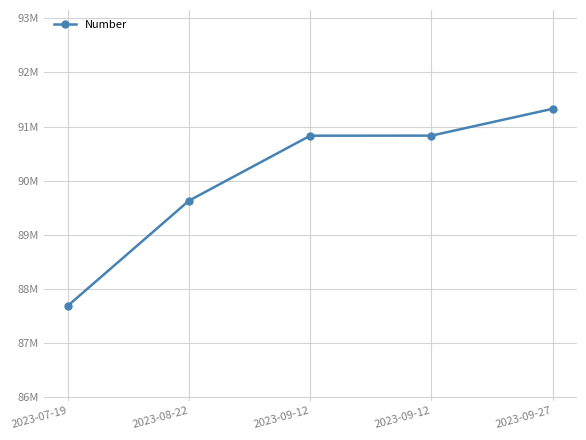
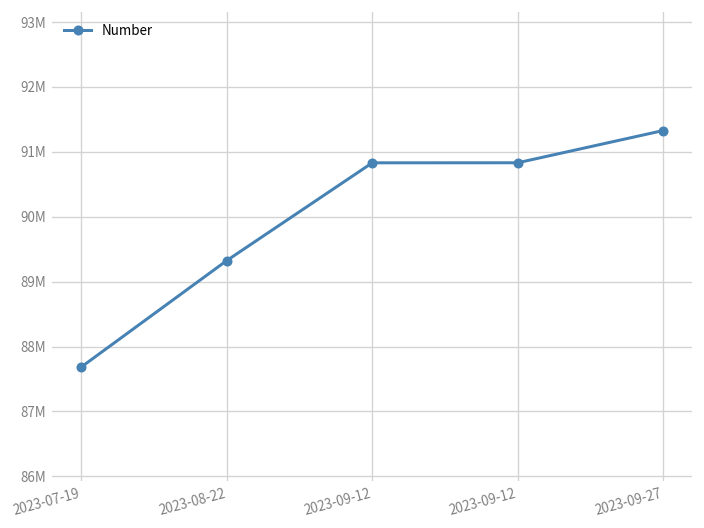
2023-08-22: 89600000 -> 89300000
